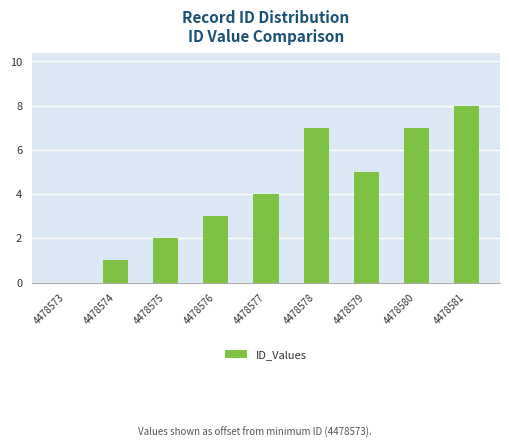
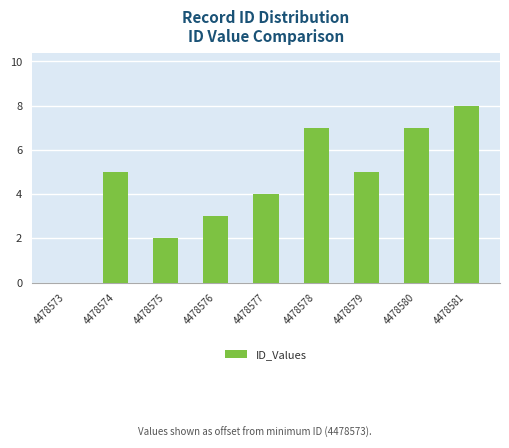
4478574: 1.0 -> 5.0
